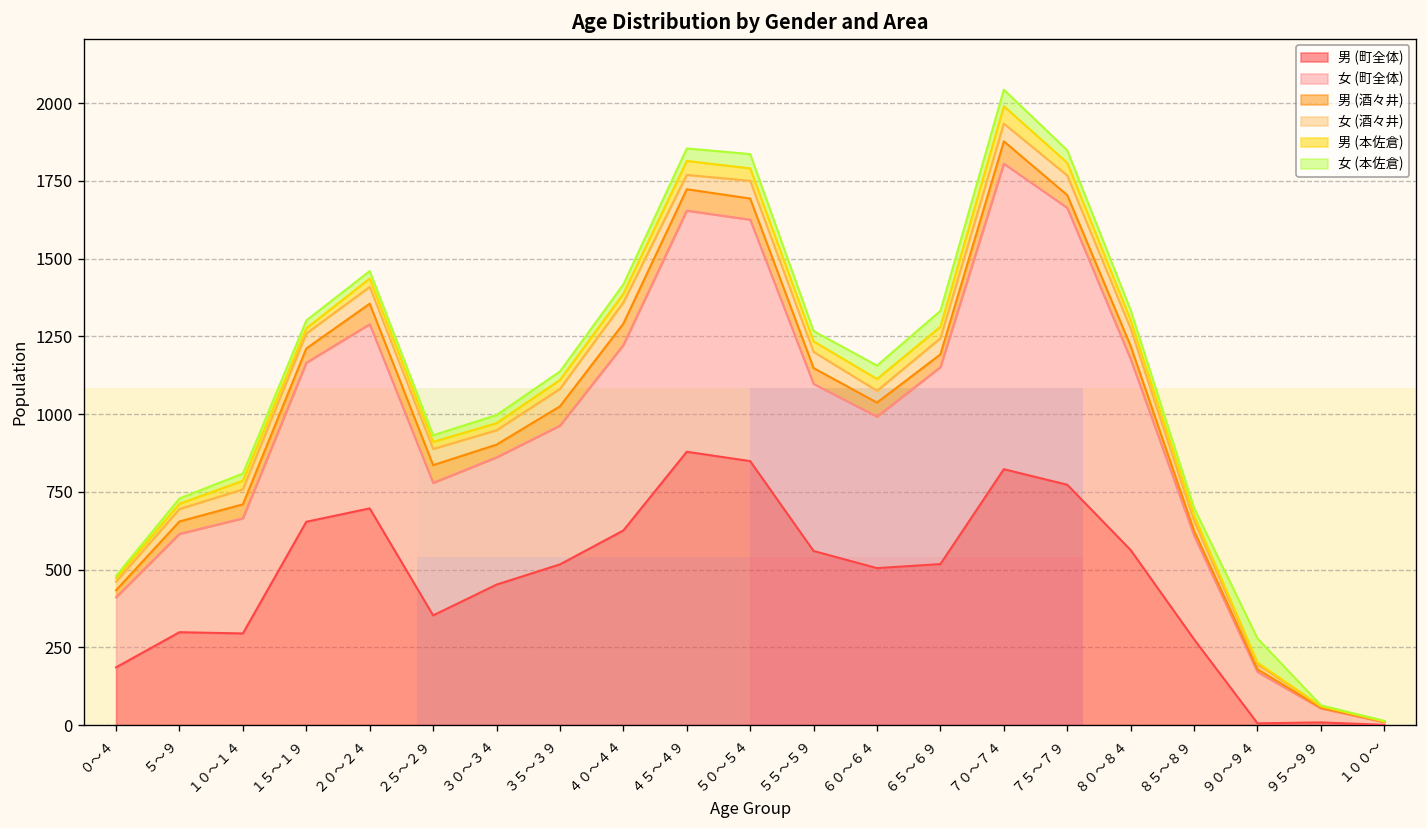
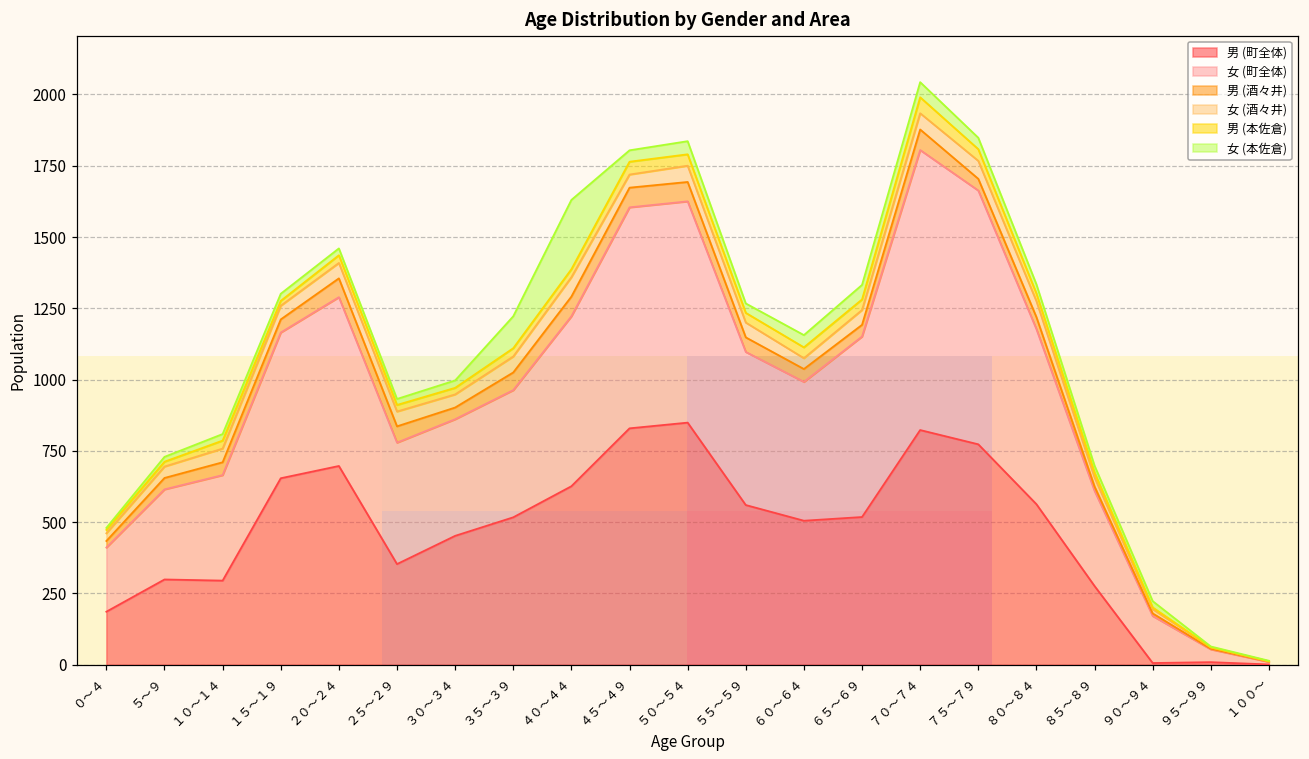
女 (本佐倉), ３５～３９: 30 -> 110
女 (本佐倉), ４０～４４: 30 -> 240
男 (町全体), ４５～４９: 880 -> 830
女 (本佐倉), ９０～９４: 80 -> 20
